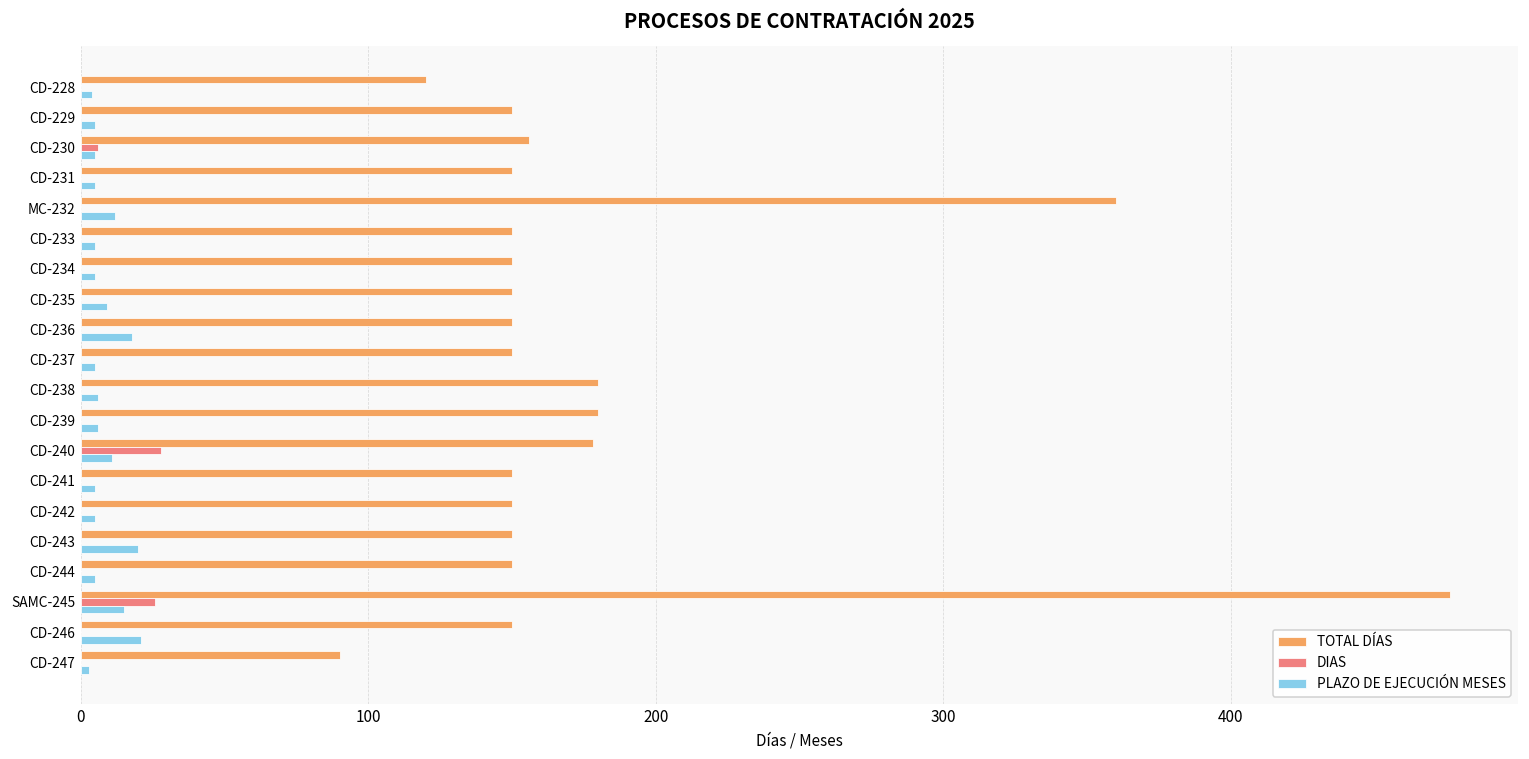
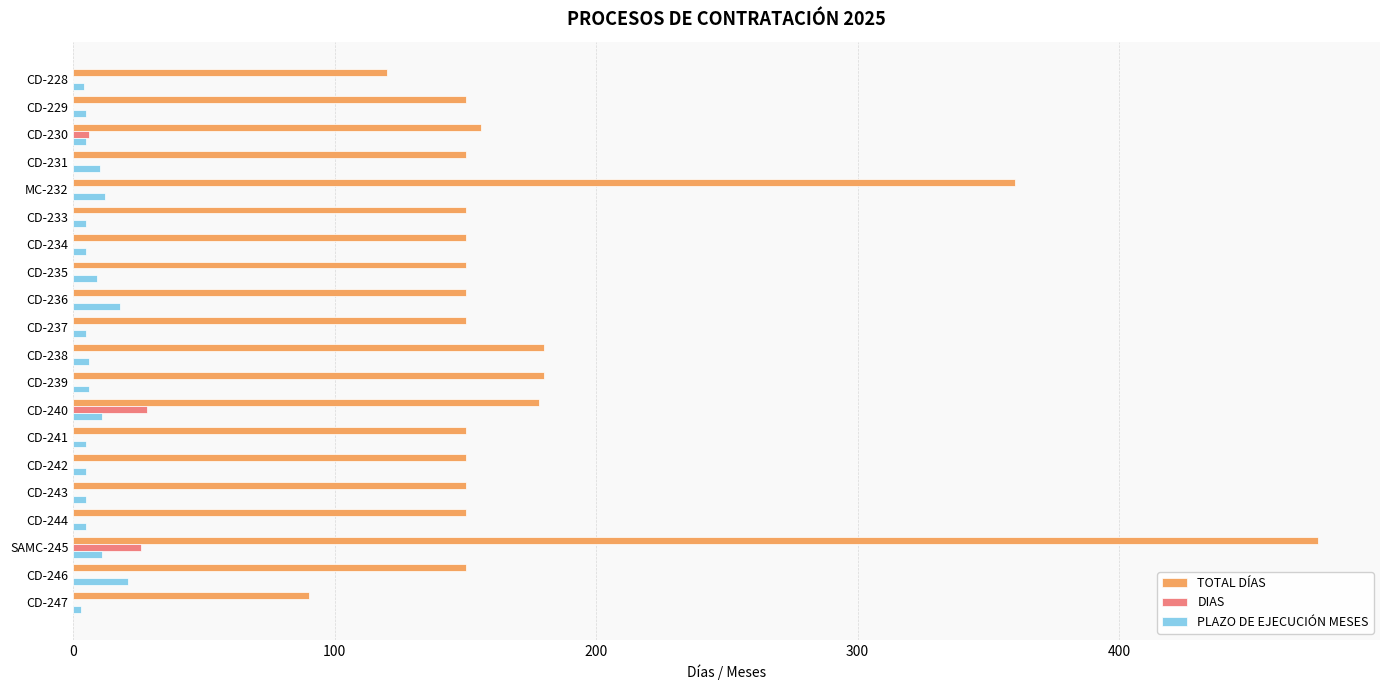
PLAZO DE EJECUCIÓN MESES, CD-231: 5 -> 10
PLAZO DE EJECUCIÓN MESES, CD-243: 20 -> 5
PLAZO DE EJECUCIÓN MESES, SAMC-245: 15 -> 11
